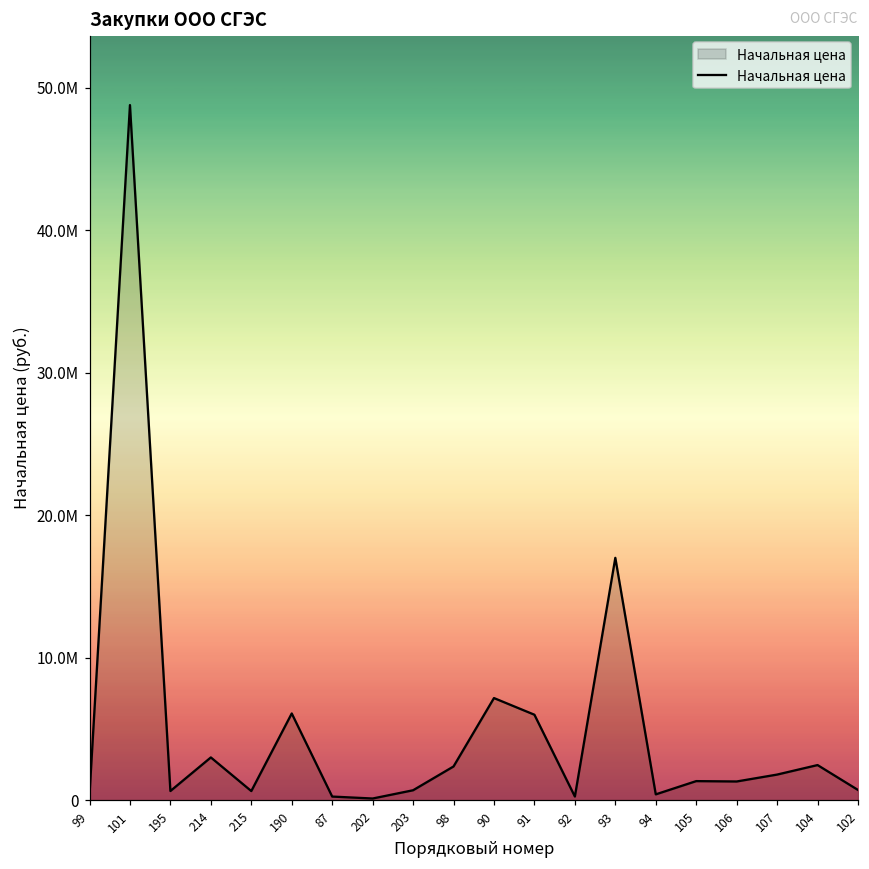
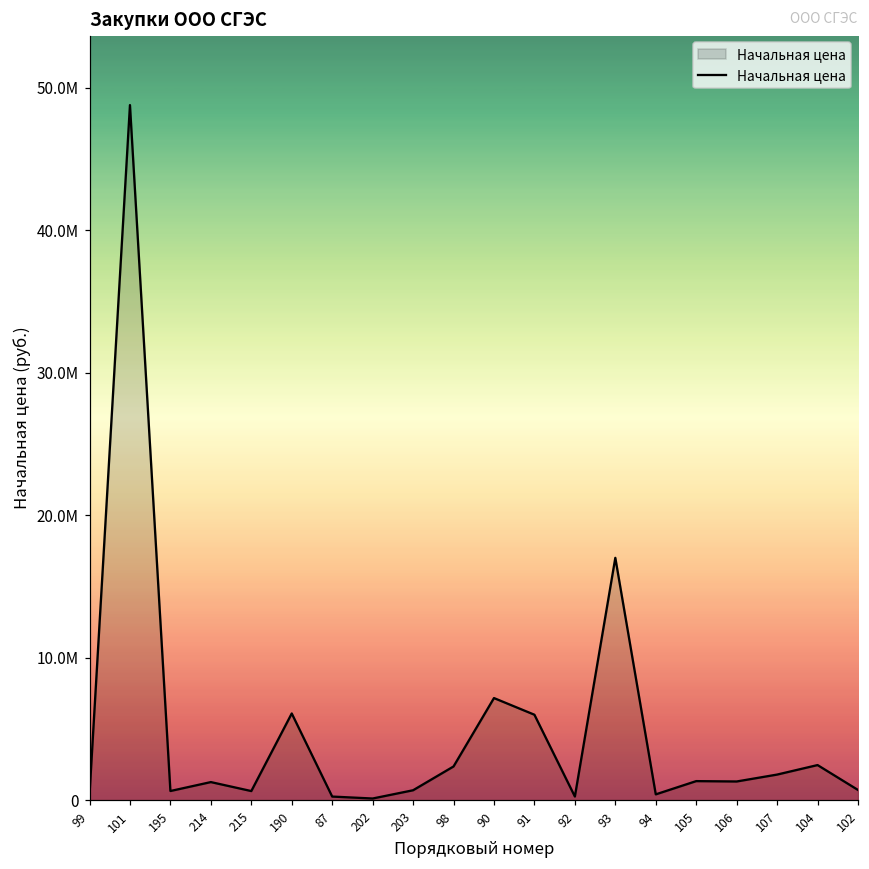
214: 3000000 -> 1300000
